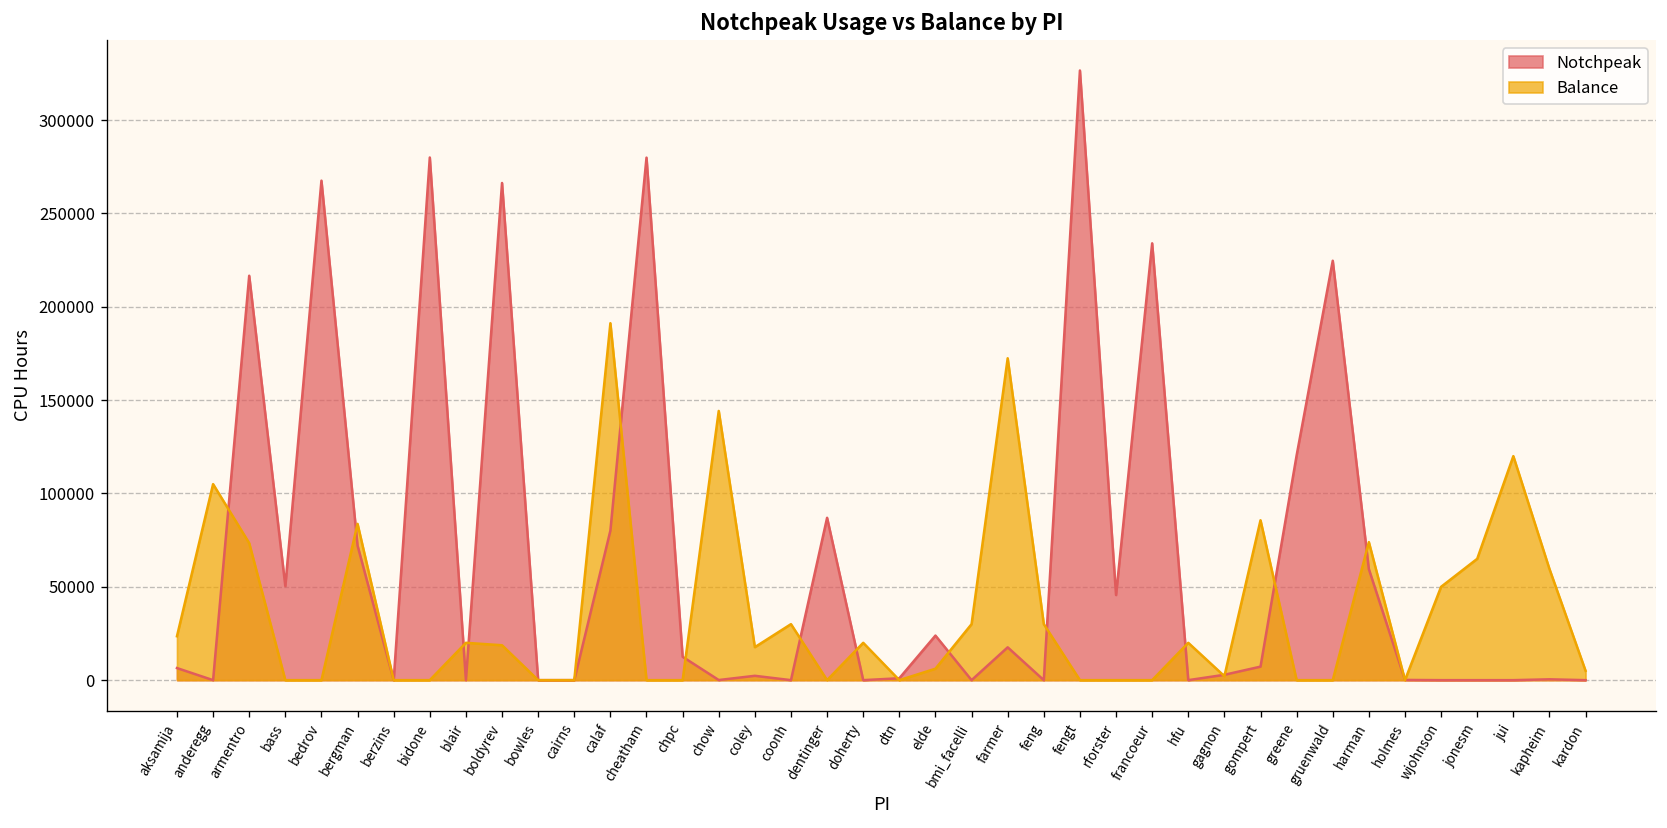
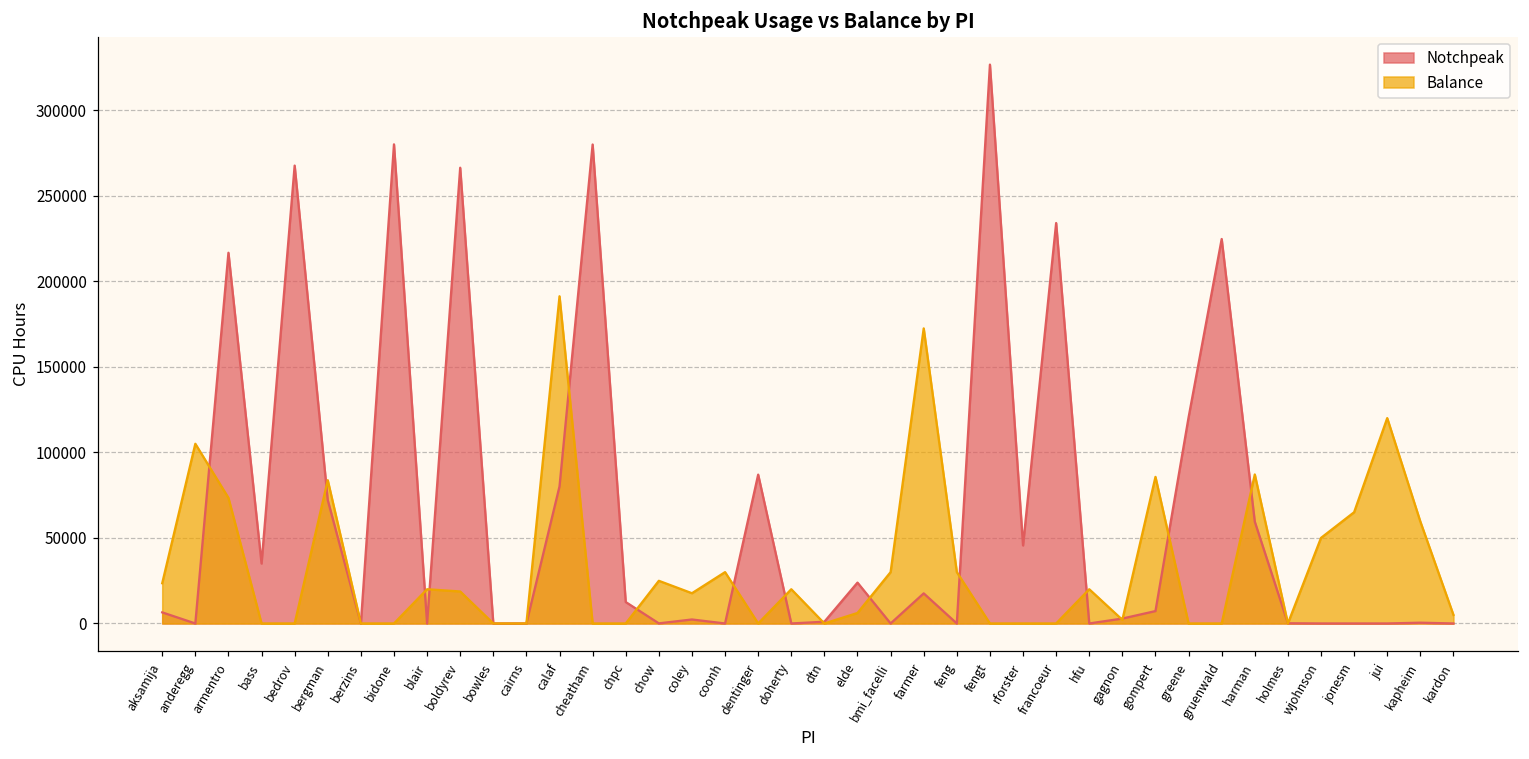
Notchpeak, bass: 50000 -> 35000
Balance, chow: 144000 -> 25000
Balance, harman: 74000 -> 87000
